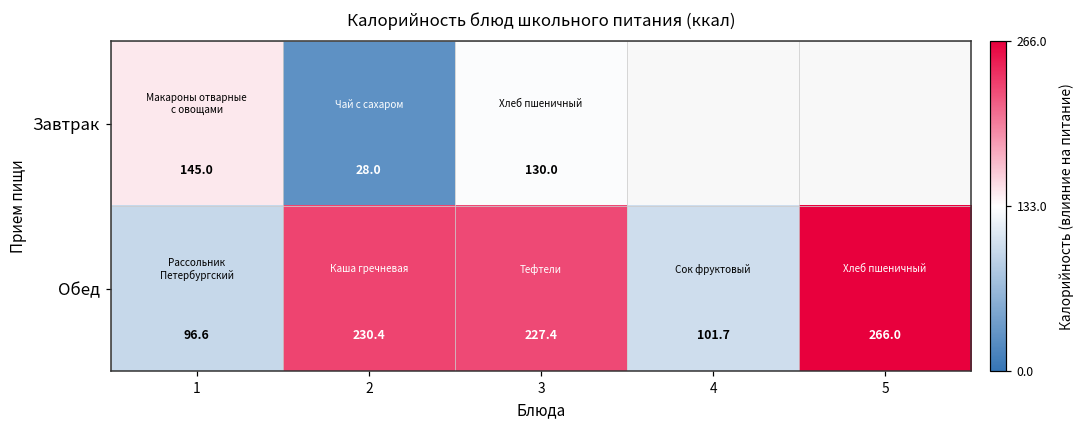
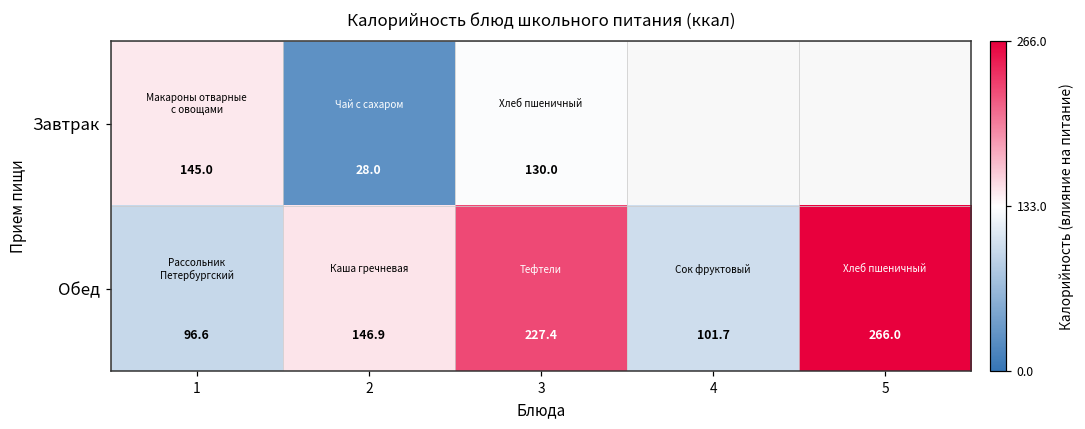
Обед, 2: 230.4 -> 146.9
